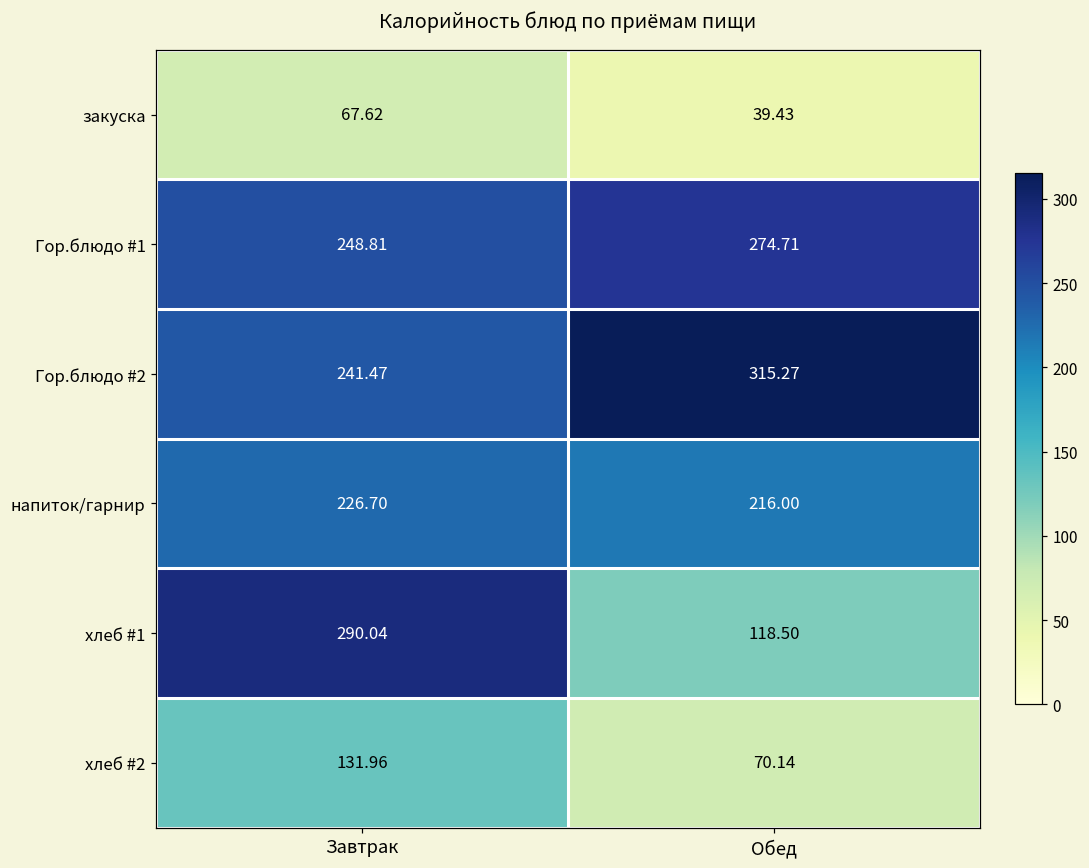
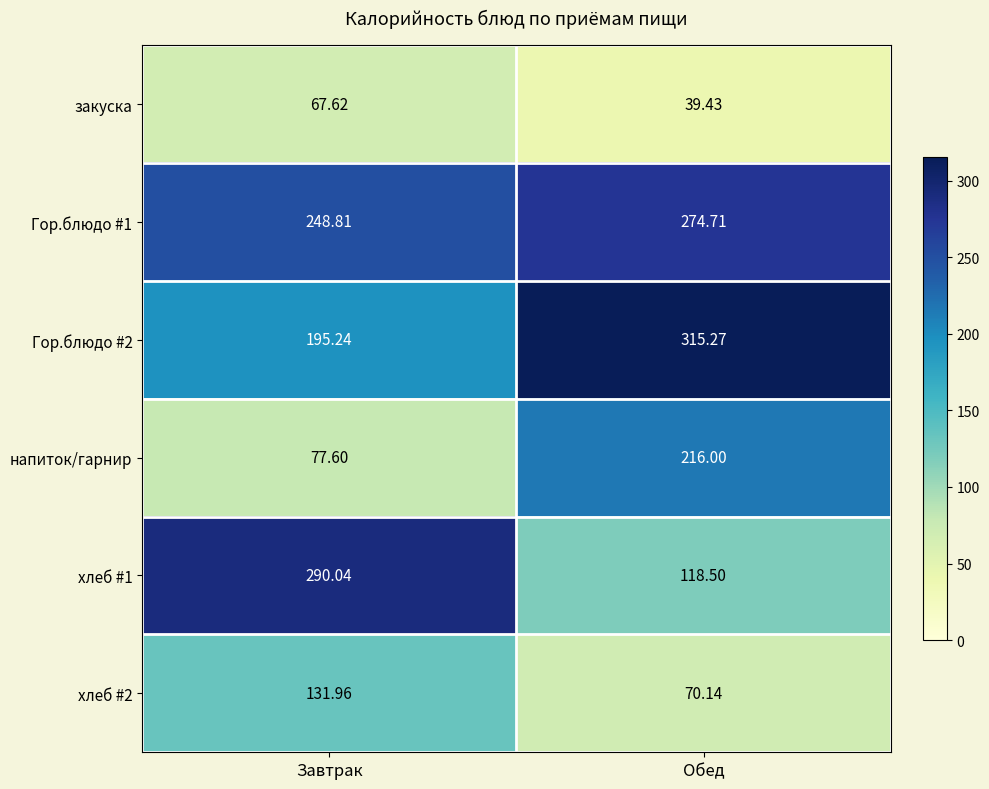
Гор.блюдо #2, Завтрак: 241.47 -> 195.24
напиток/гарнир, Завтрак: 226.70 -> 77.60
